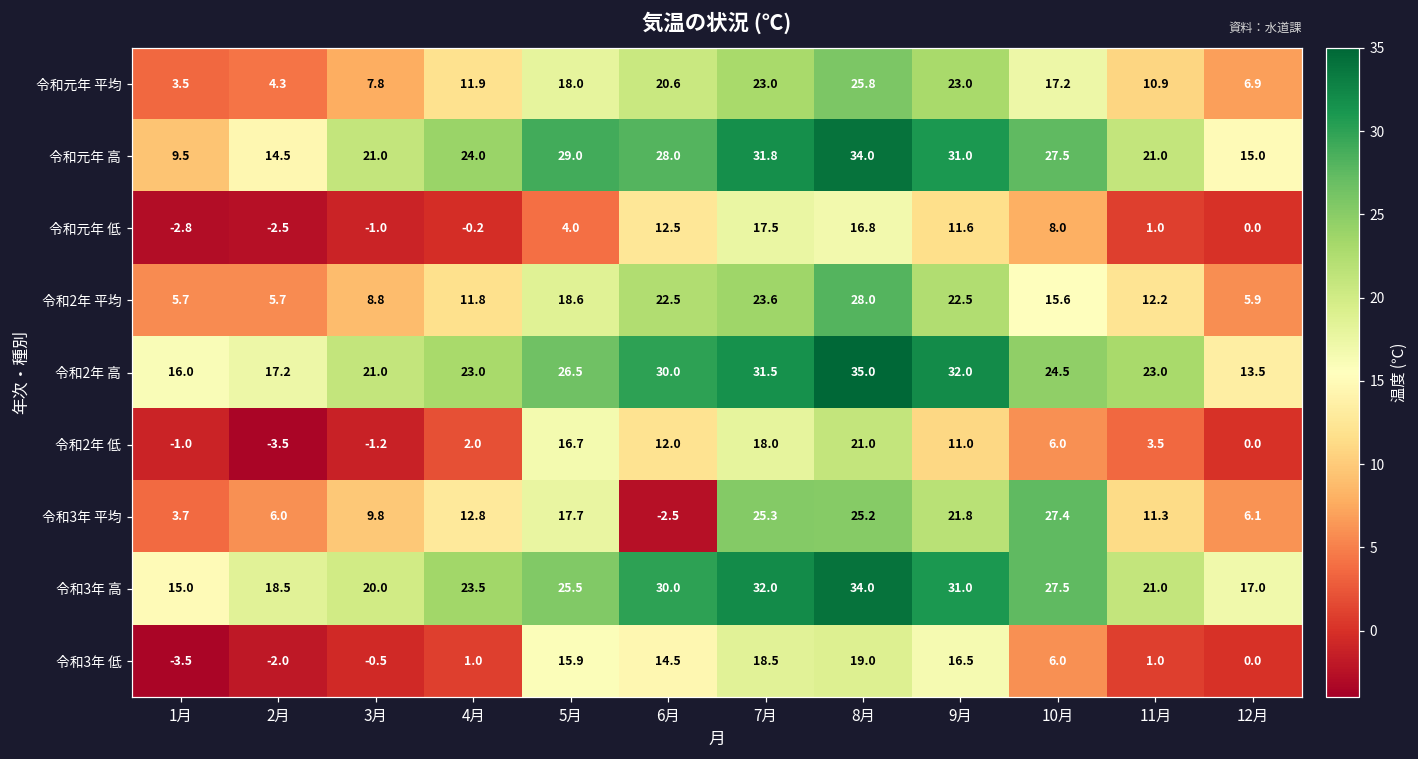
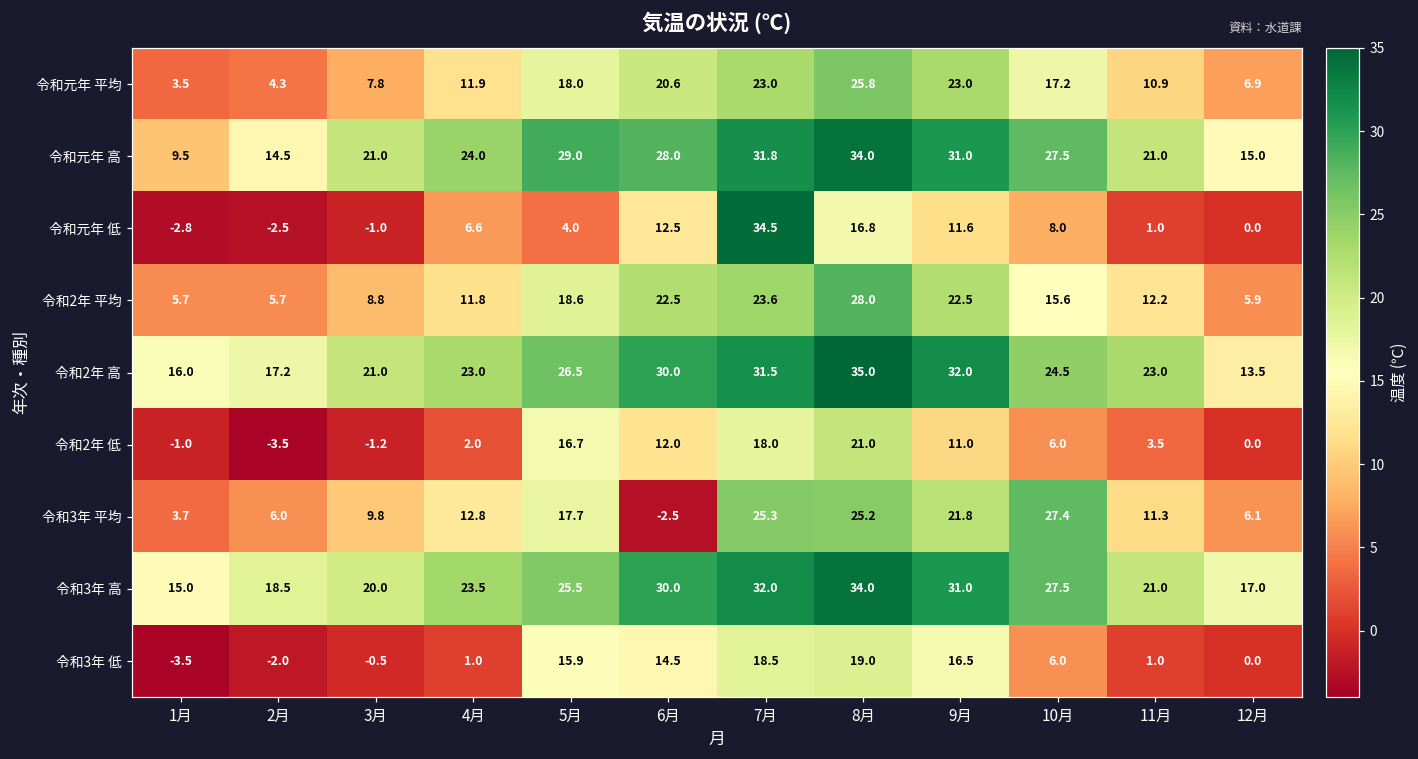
令和元年 低, 4月: -0.2 -> 6.6
令和元年 低, 7月: 17.5 -> 34.5
